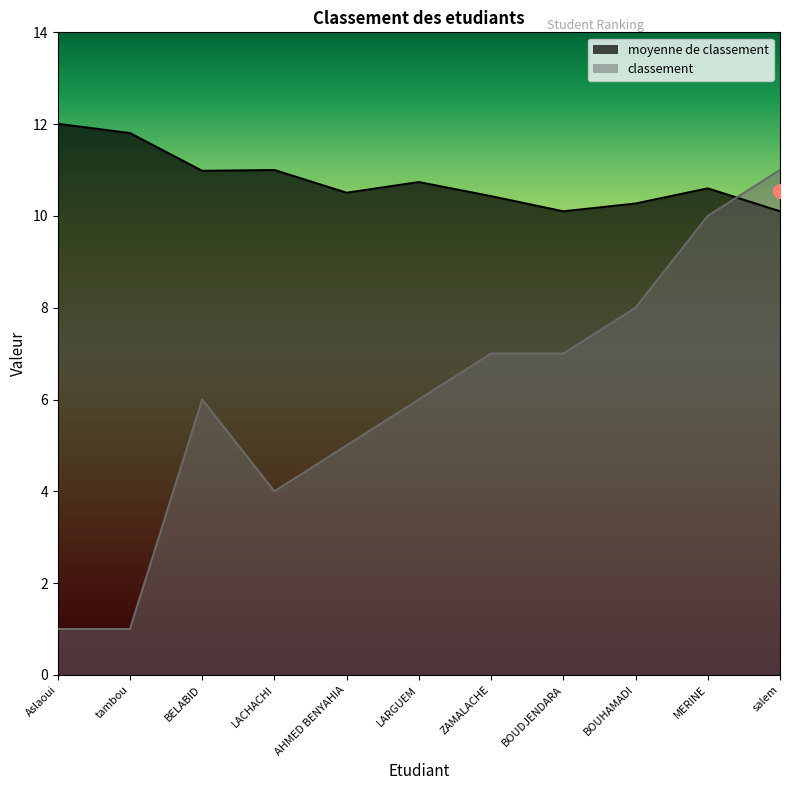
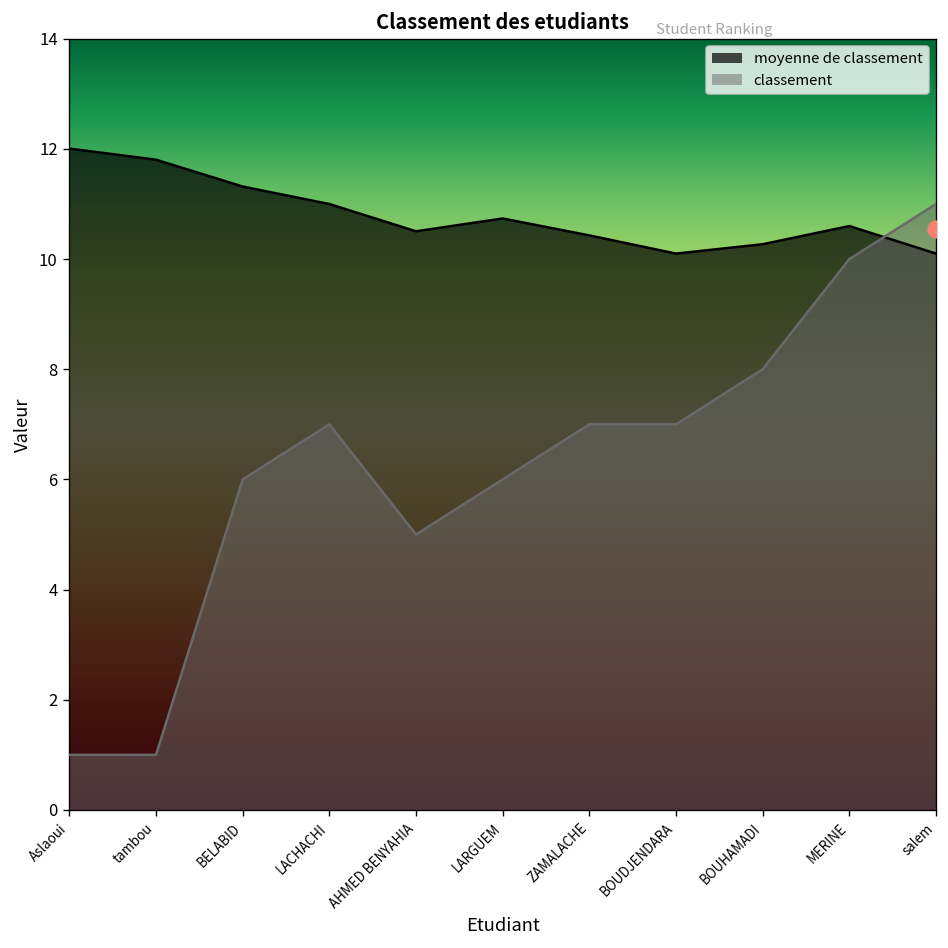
moyenne de classement, BELABID: 11.0 -> 11.3
classement, LACHACHI: 4 -> 7
